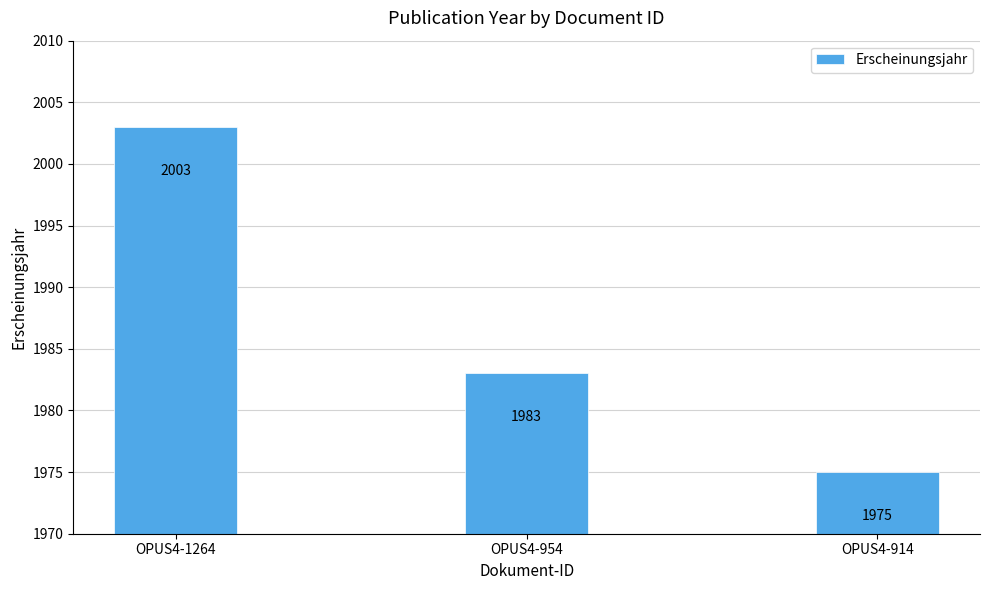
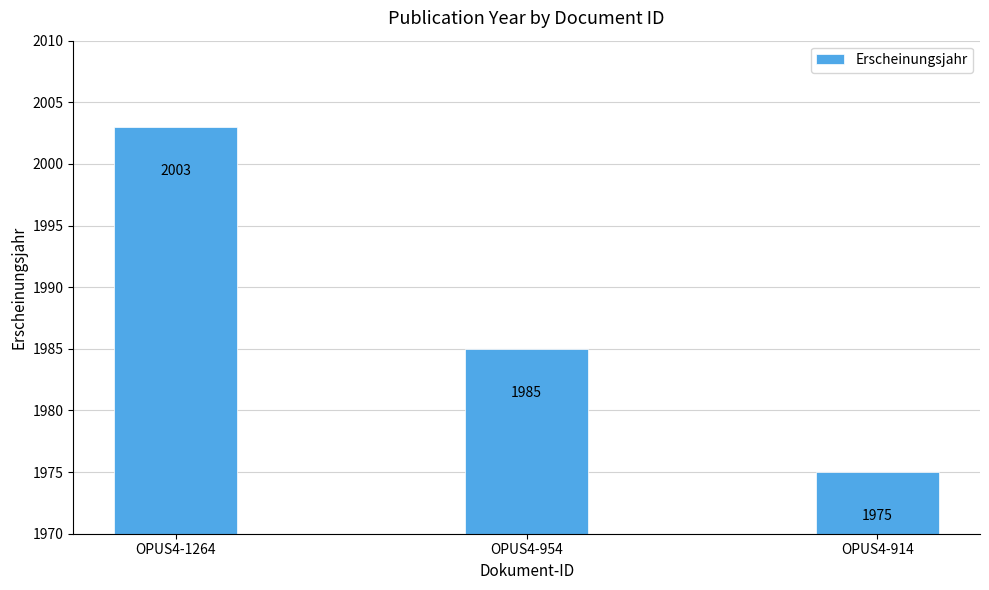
OPUS4-954: 1983 -> 1985
